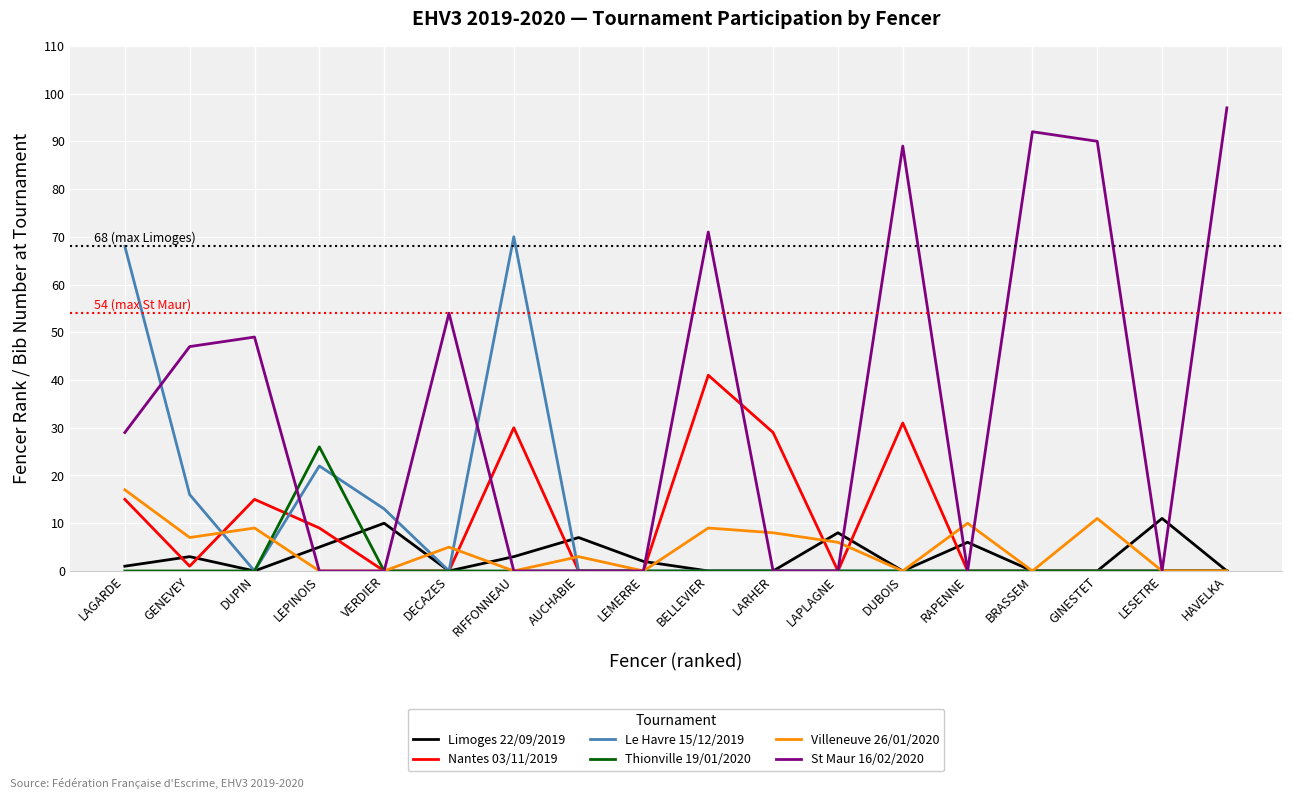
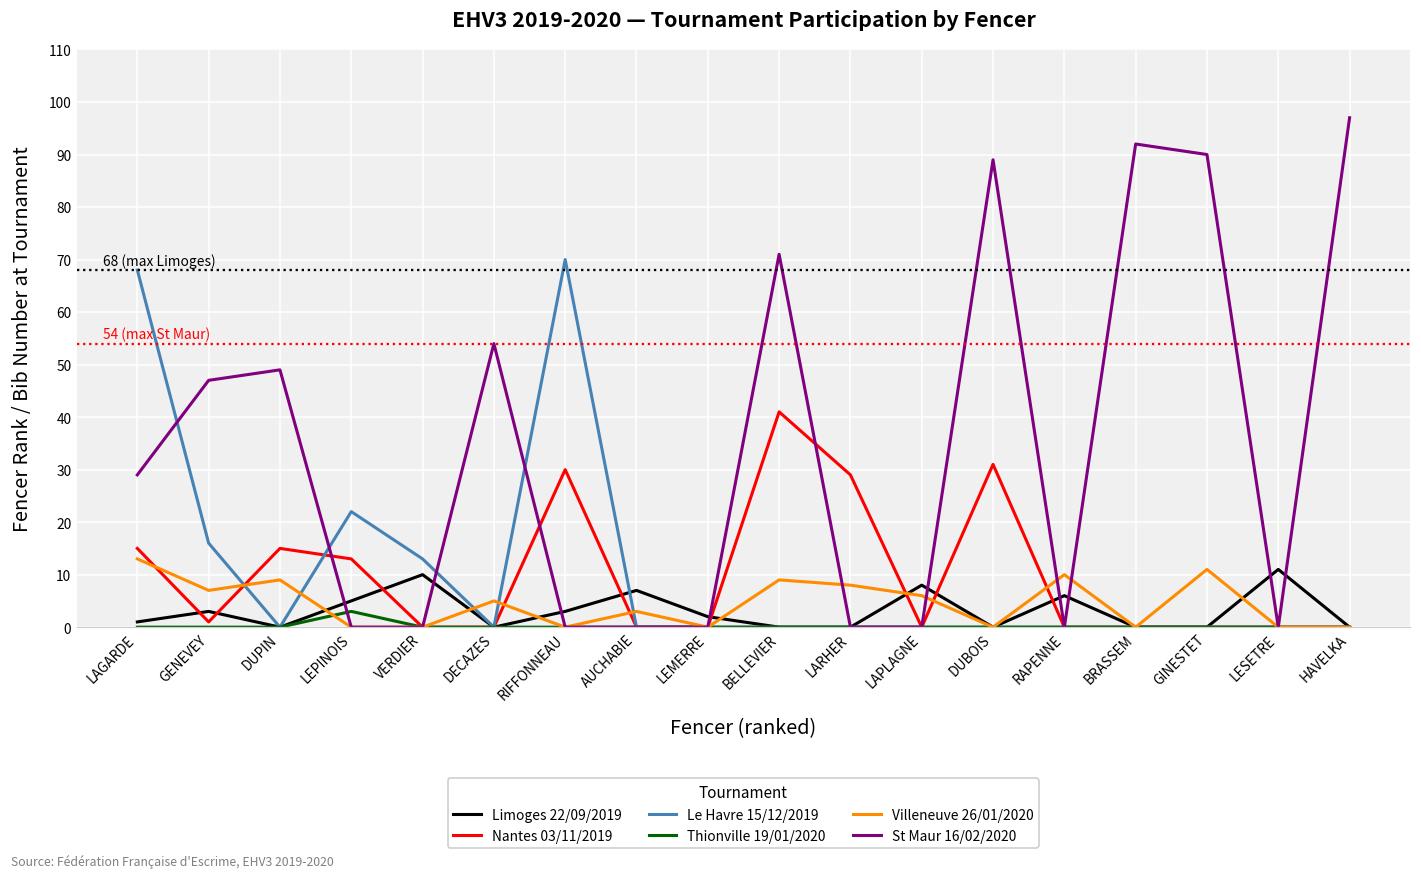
Villeneuve 26/01/2020, LAGARDE: 17 -> 13
Nantes 03/11/2019, LEPINOIS: 9 -> 13
Thionville 19/01/2020, LEPINOIS: 26 -> 3
